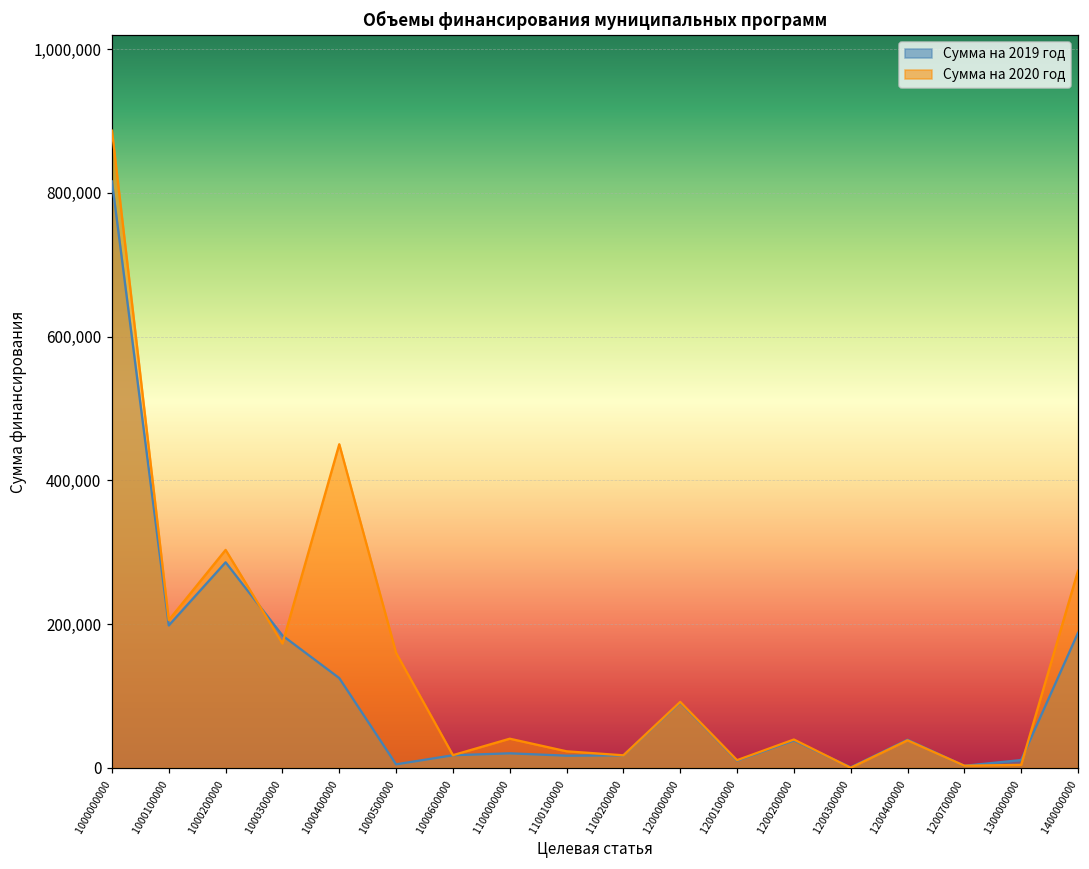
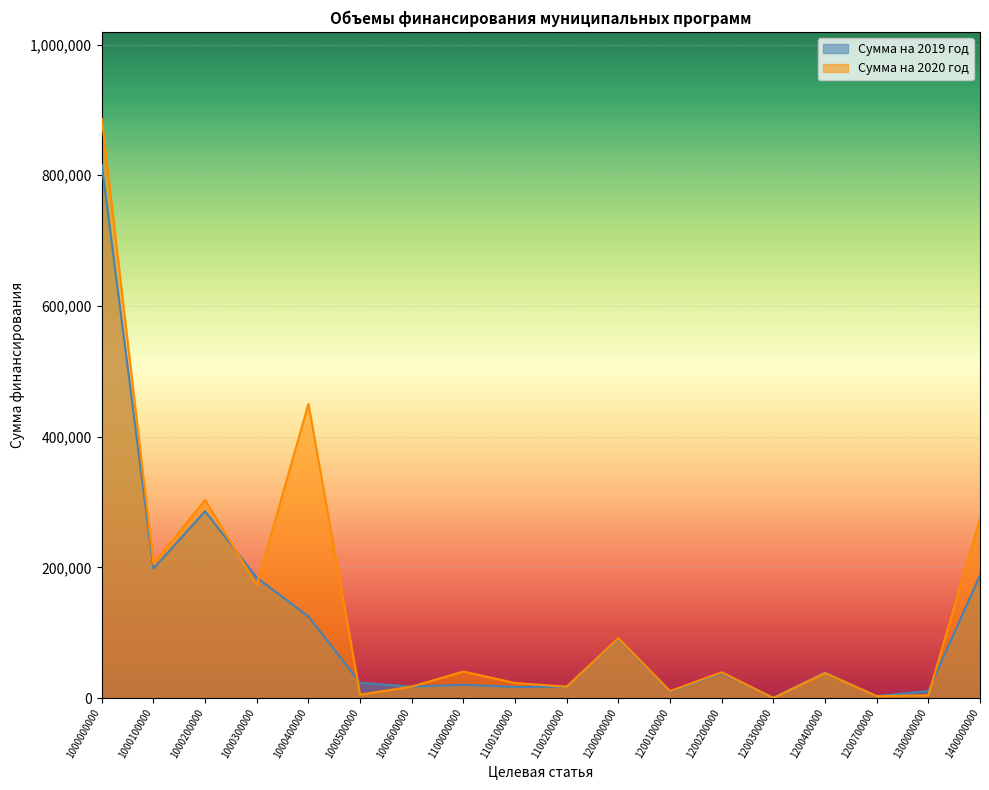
Сумма на 2019 год, 1000500000: 0 -> 20,000
Сумма на 2020 год, 1000500000: 160,000 -> 10,000
